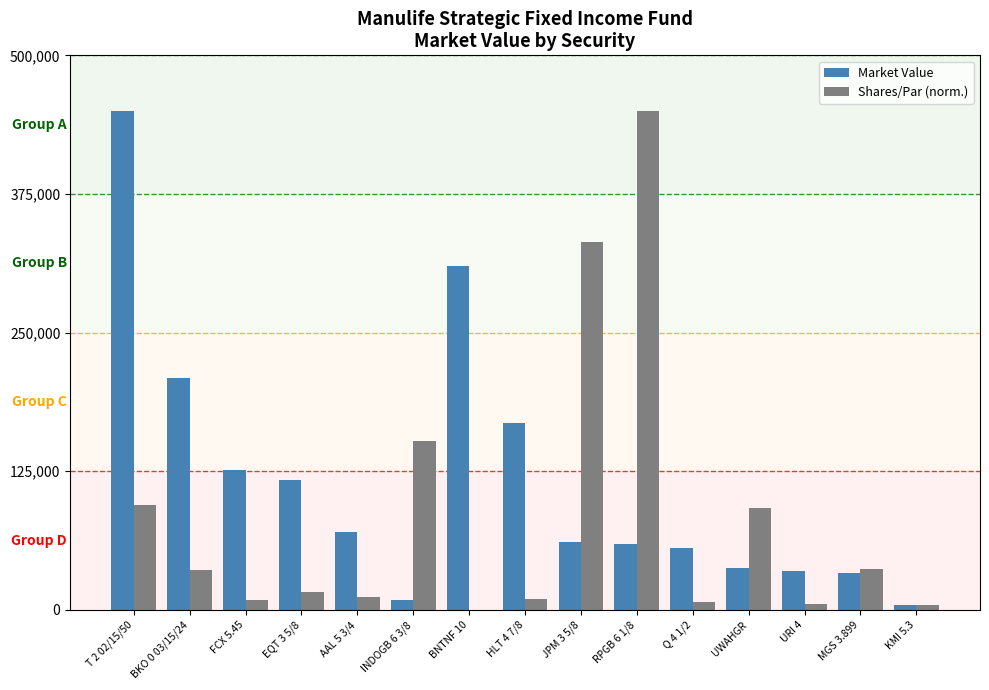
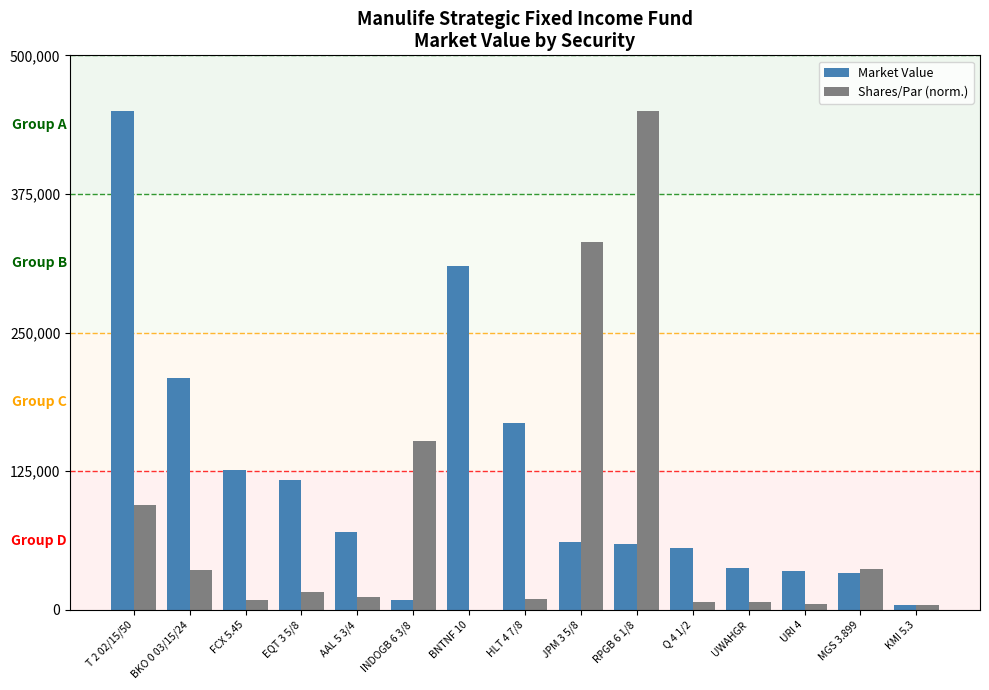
Shares/Par (norm.), UWAHGR: 91,000 -> 7,000
